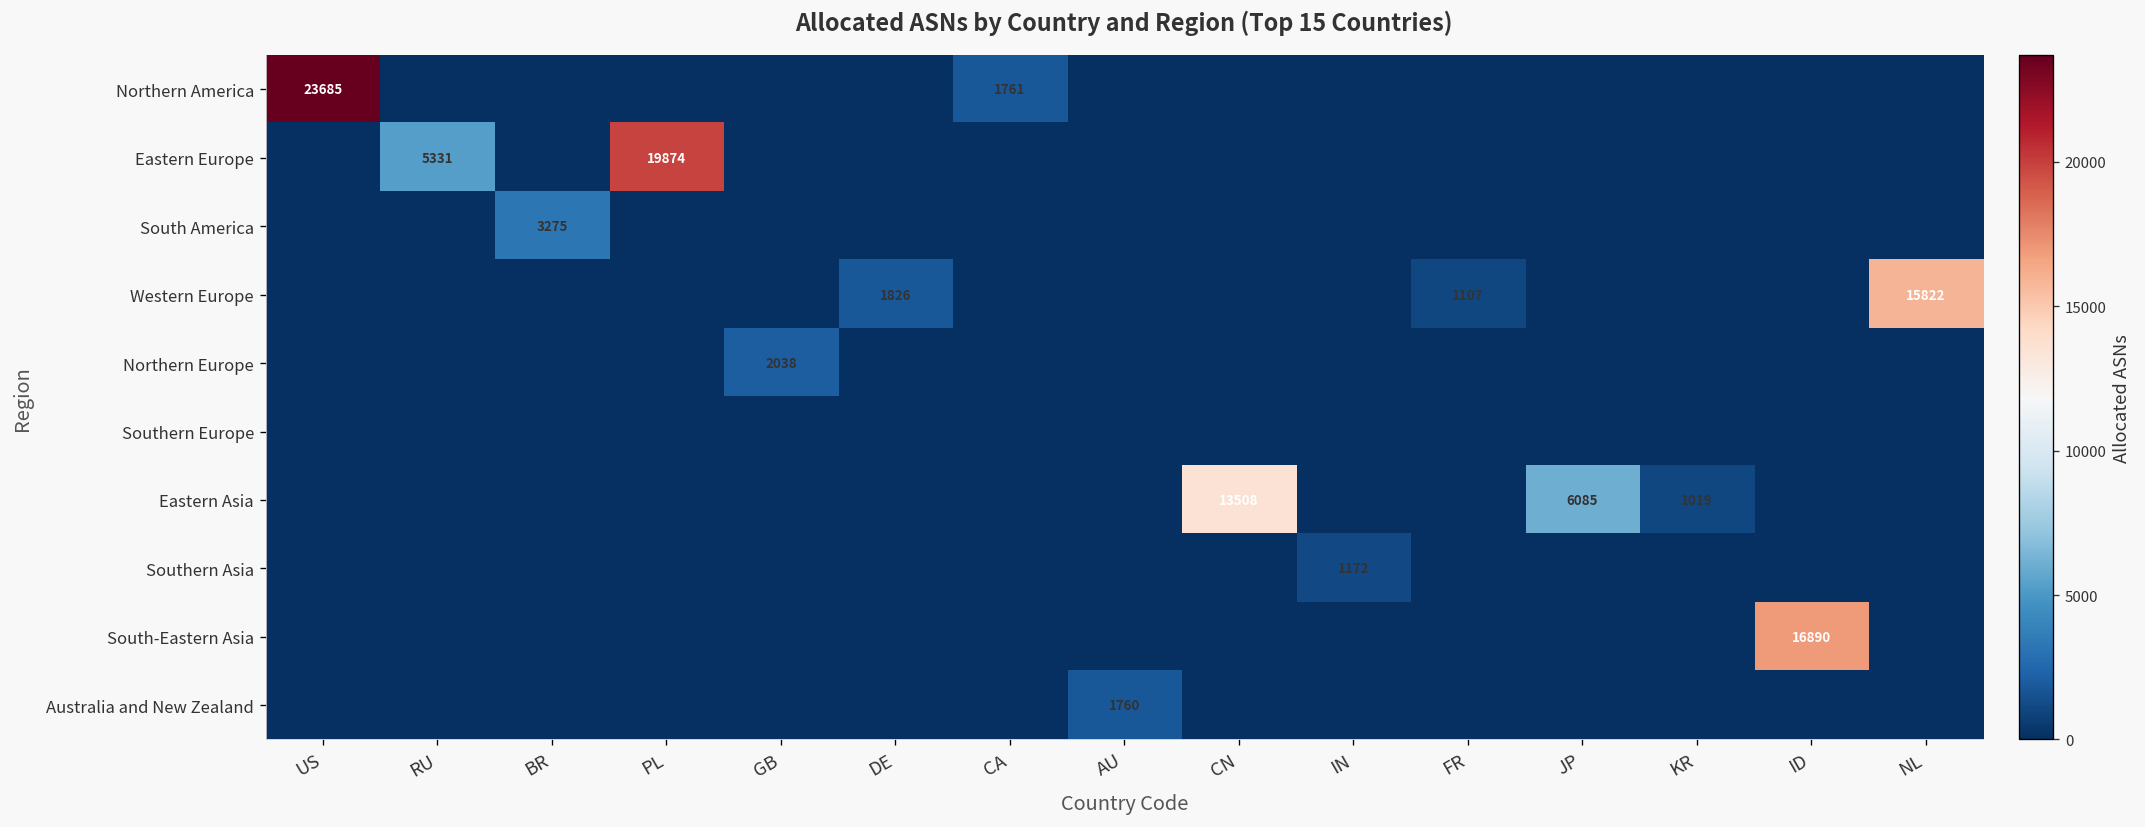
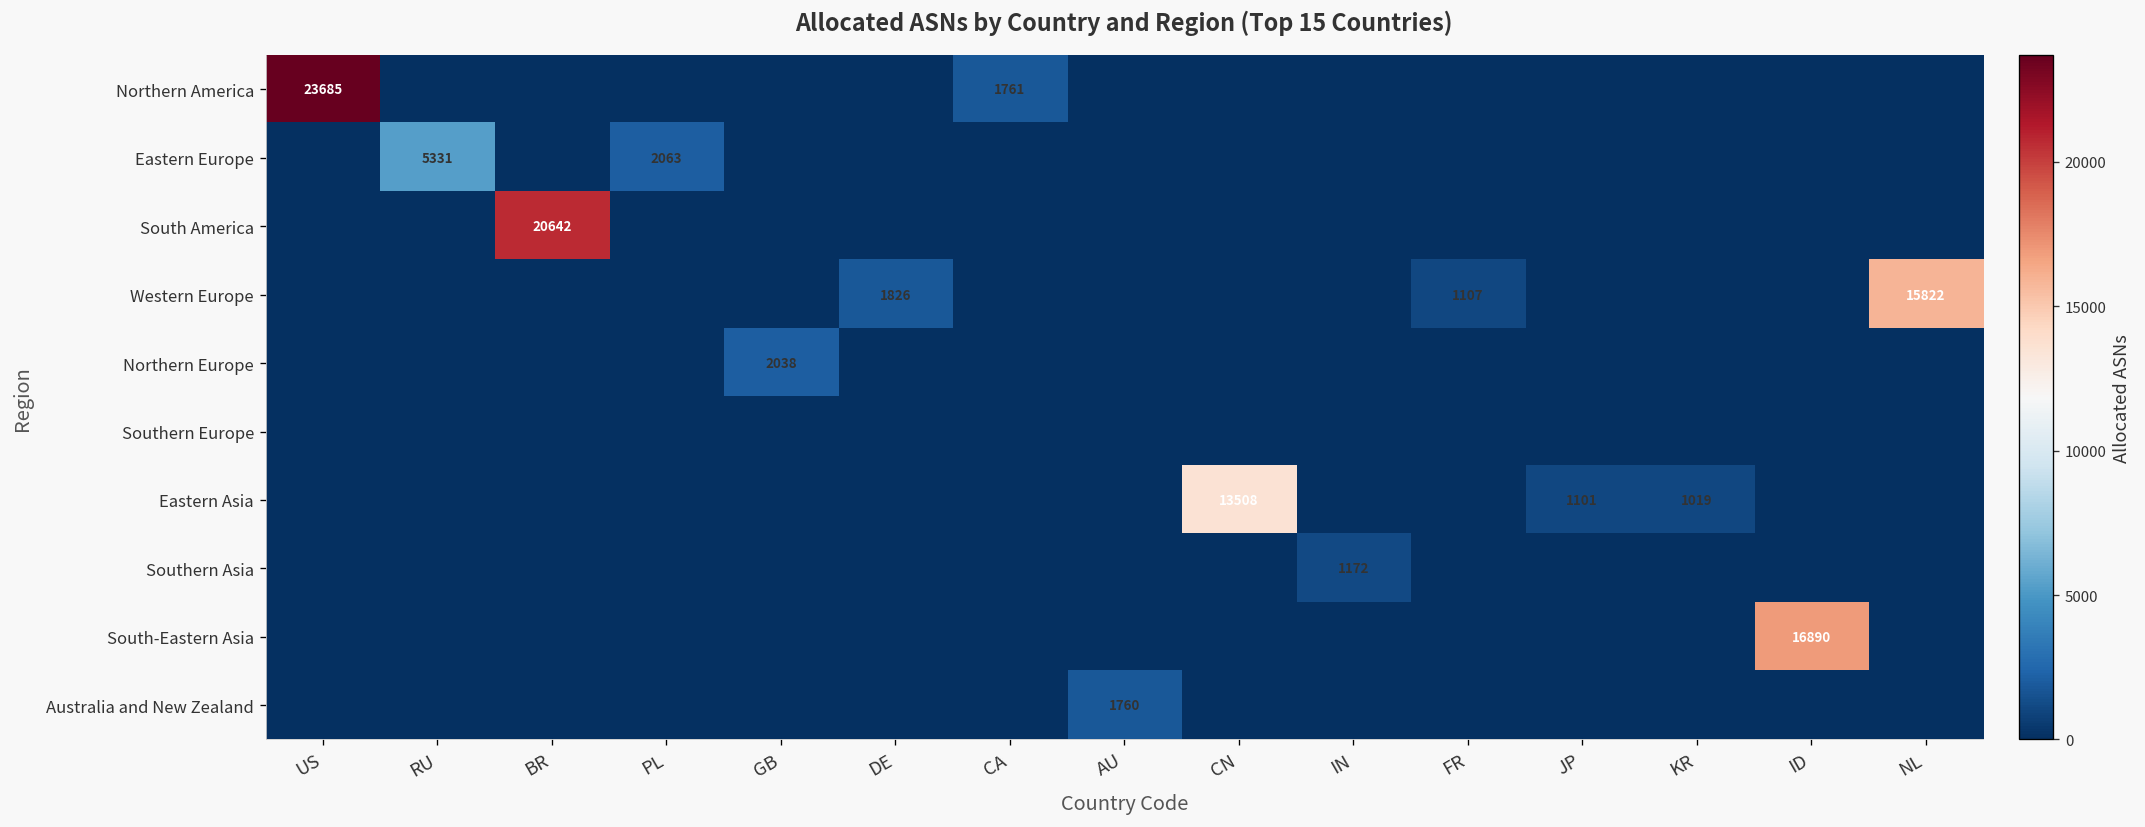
Eastern Europe, PL: 19874 -> 2063
South America, BR: 3275 -> 20642
Eastern Asia, JP: 6085 -> 1101
